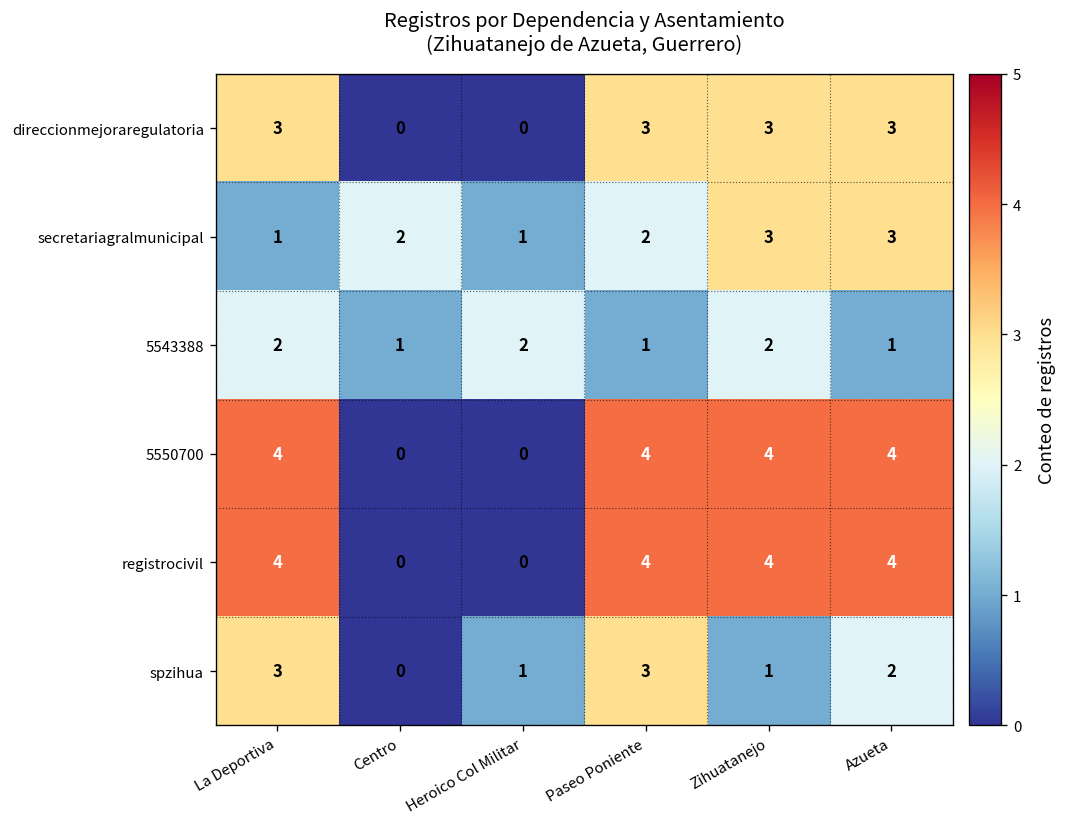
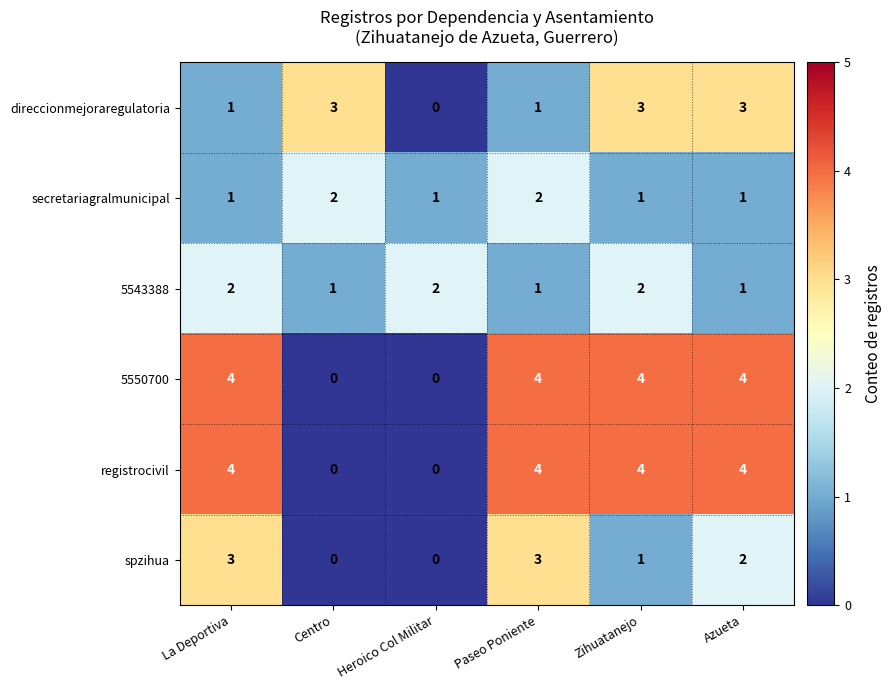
direccionmejoraregulatoria, La Deportiva: 3 -> 1
direccionmejoraregulatoria, Centro: 0 -> 3
direccionmejoraregulatoria, Paseo Poniente: 3 -> 1
secretariagralmunicipal, Zihuatanejo: 3 -> 1
secretariagralmunicipal, Azueta: 3 -> 1
spzihua, Heroico Col Militar: 1 -> 0
